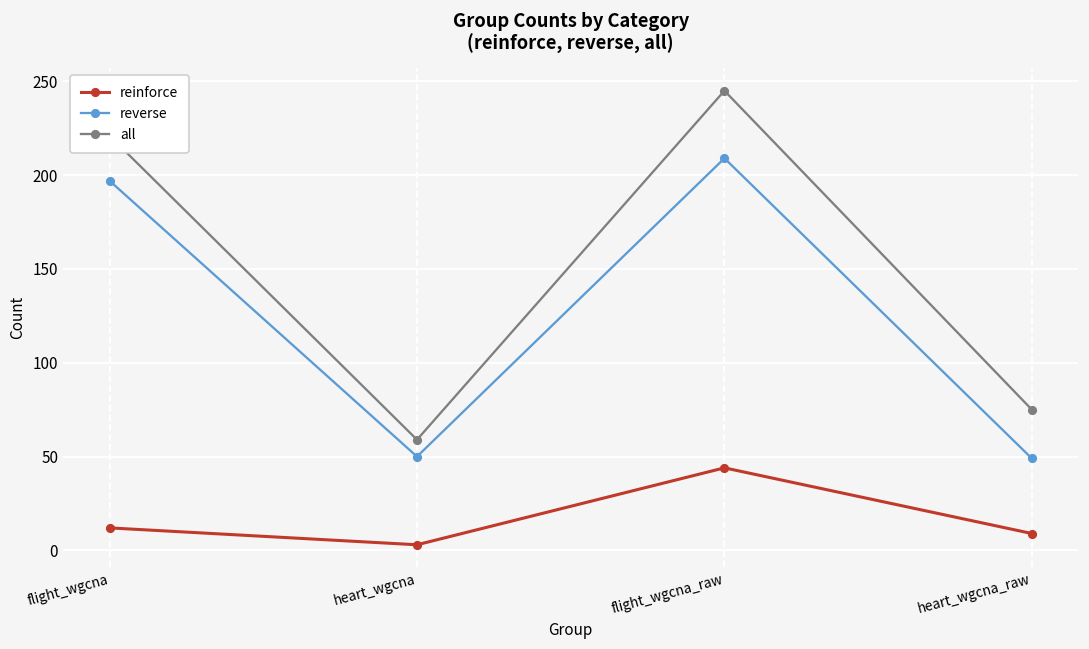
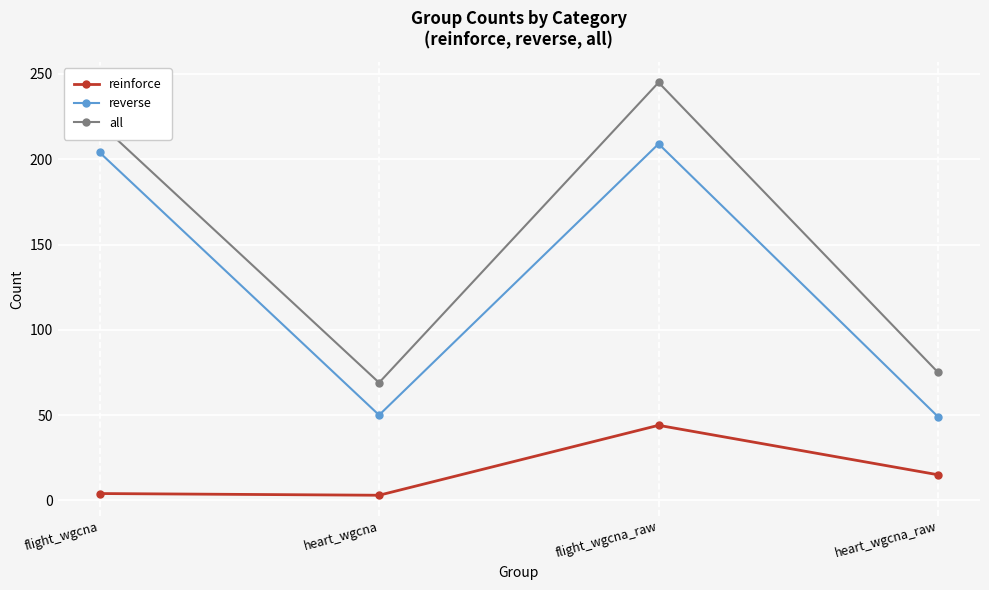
reinforce, flight_wgcna: 12 -> 4
reverse, flight_wgcna: 197 -> 204
all, heart_wgcna: 59 -> 69
reinforce, heart_wgcna_raw: 9 -> 15
